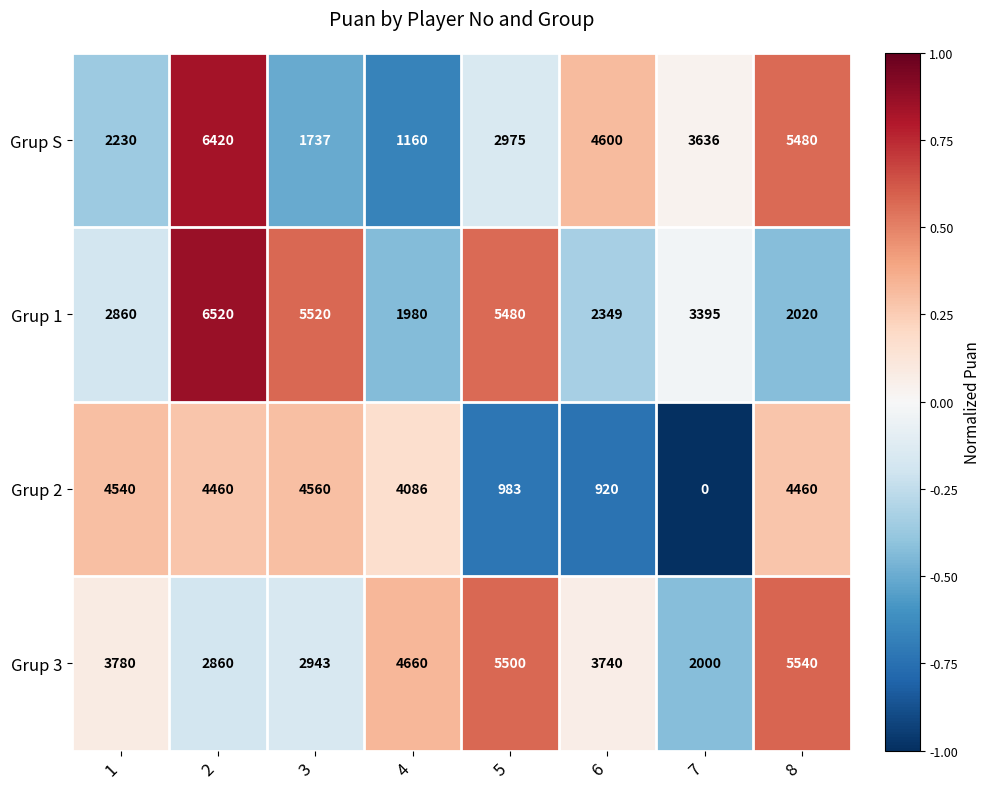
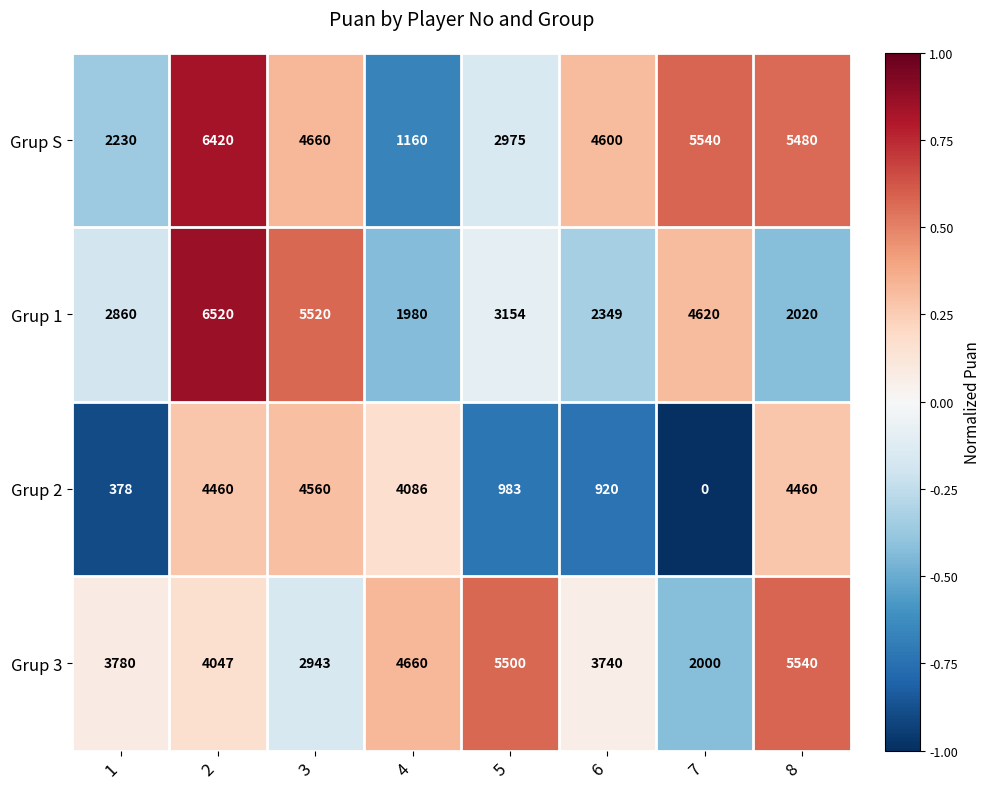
Grup S, 3: 1737 -> 4660
Grup S, 7: 3636 -> 5540
Grup 1, 5: 5480 -> 3154
Grup 1, 7: 3395 -> 4620
Grup 2, 1: 4540 -> 378
Grup 3, 2: 2860 -> 4047
